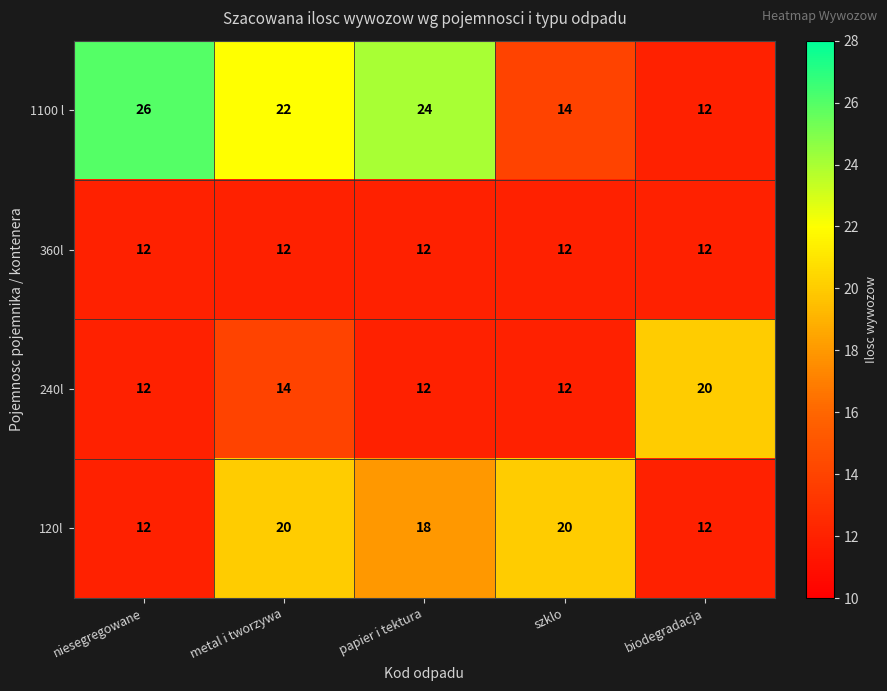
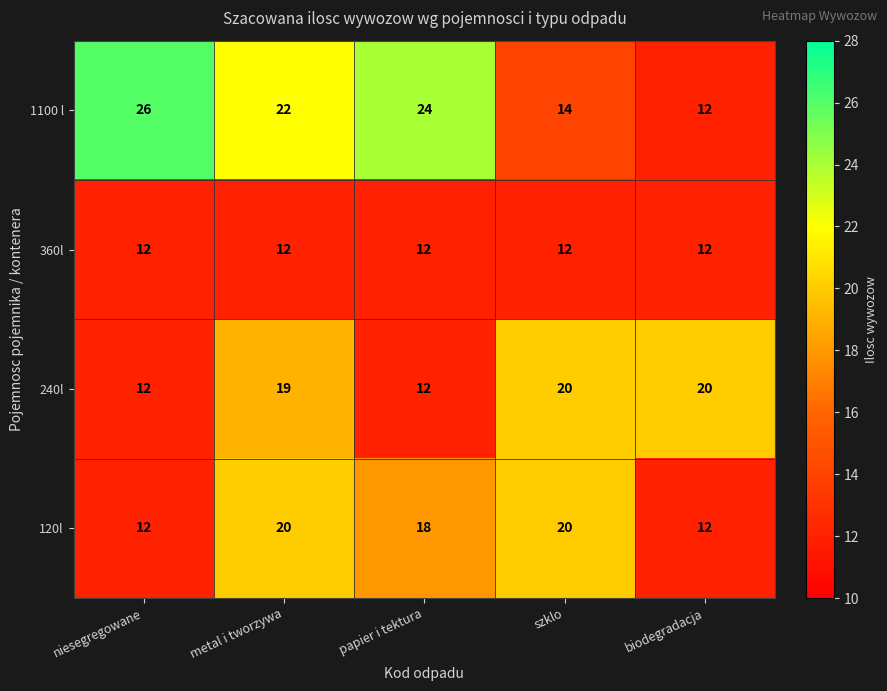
240l, metal i tworzywa: 14 -> 19
240l, szklo: 12 -> 20
